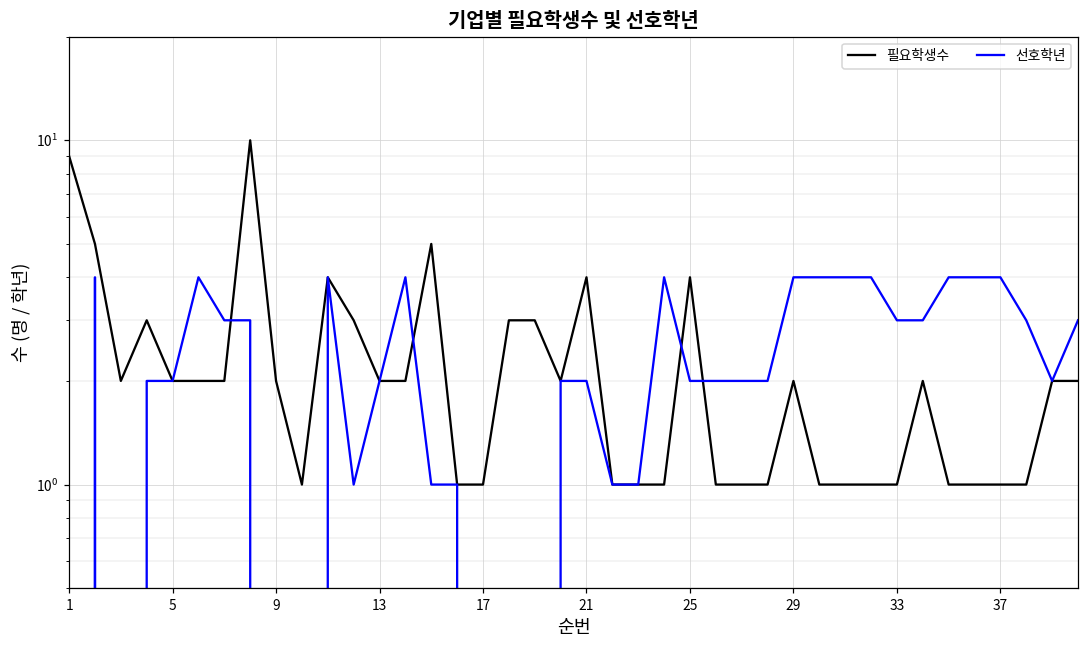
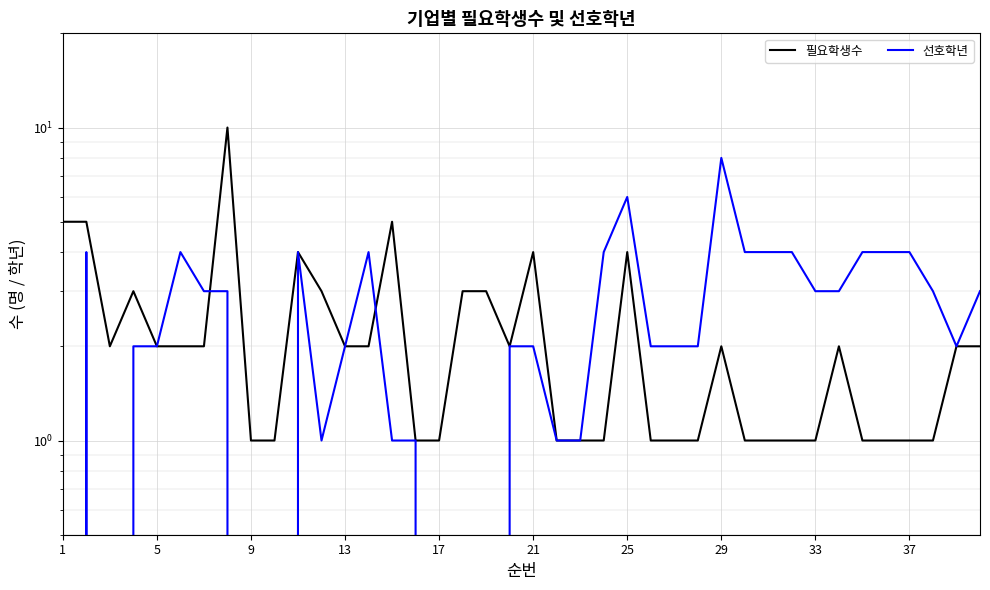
필요학생수, 1: 9 -> 5
필요학생수, 9: 2 -> 1
선호학년, 25: 2 -> 6
선호학년, 29: 4 -> 8
